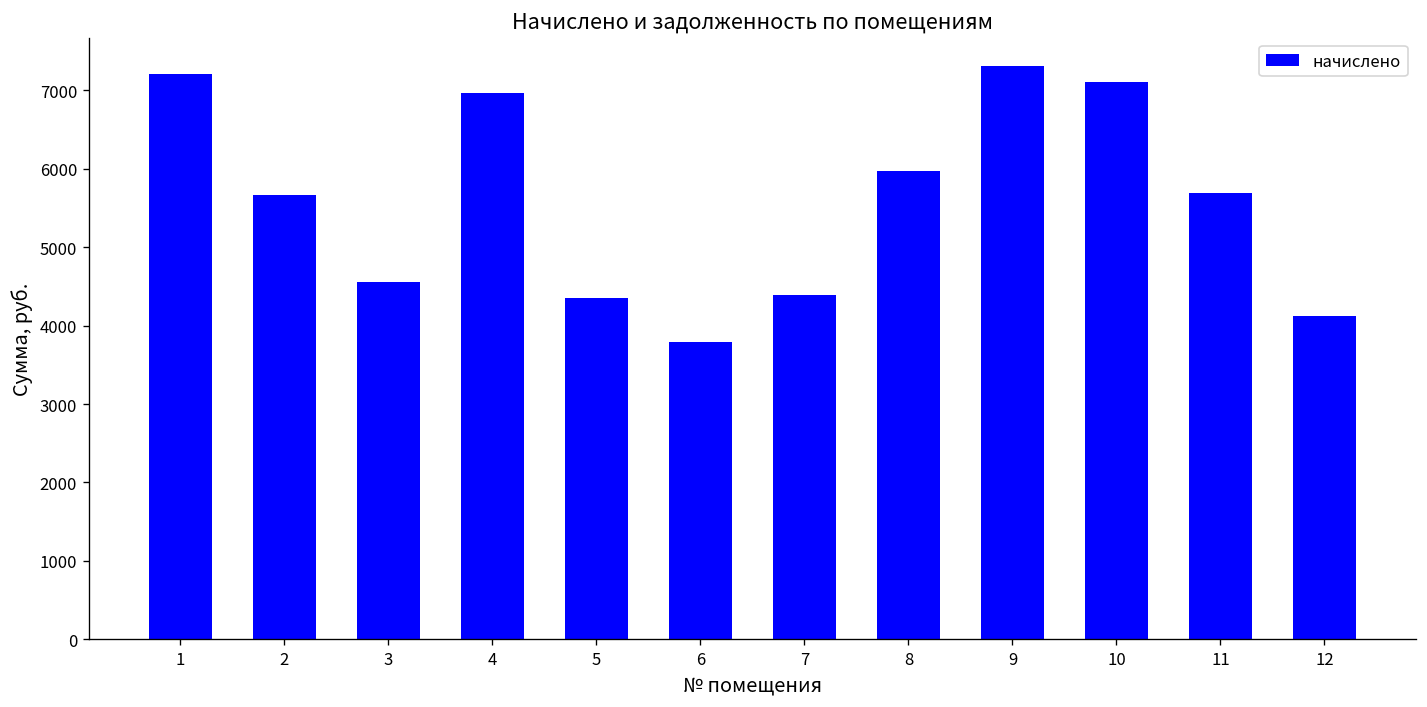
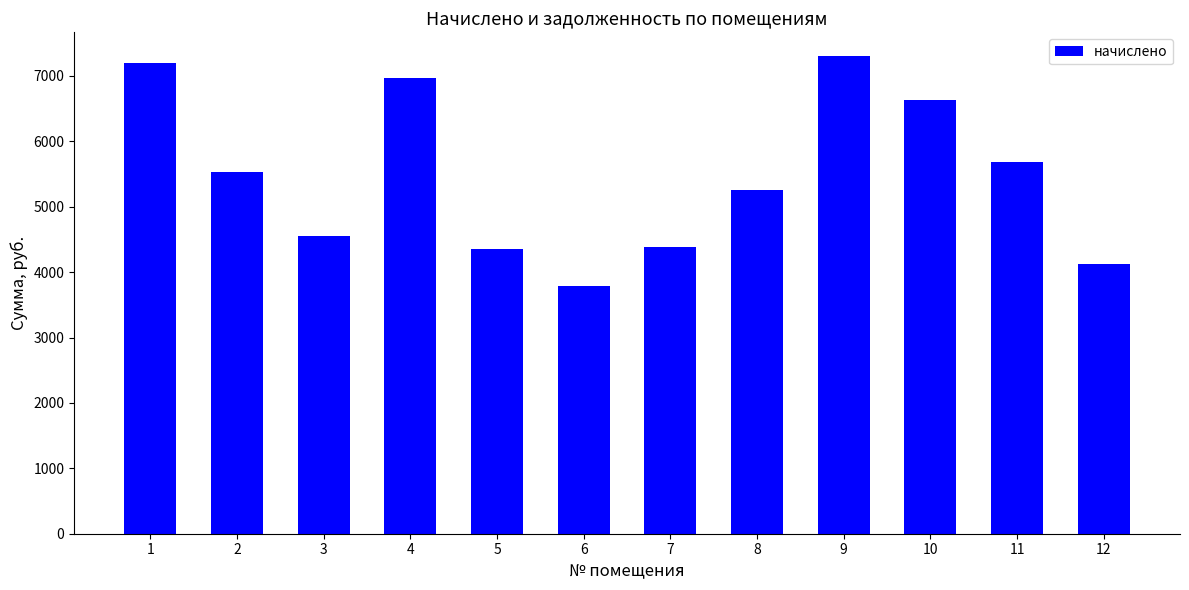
2: 5700 -> 5500
8: 6000 -> 5300
10: 7100 -> 6600
